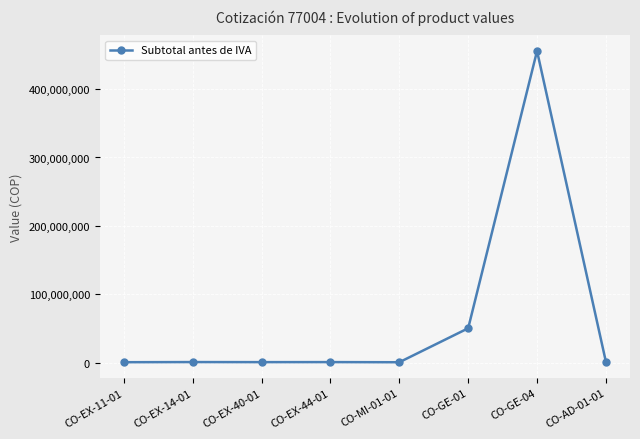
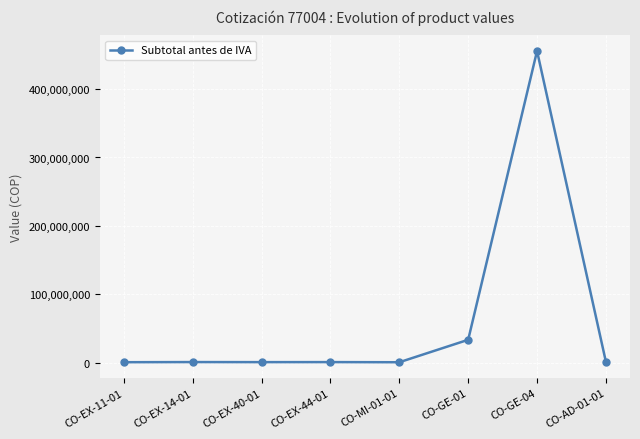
CO-GE-01: 50,000,000 -> 30,000,000
